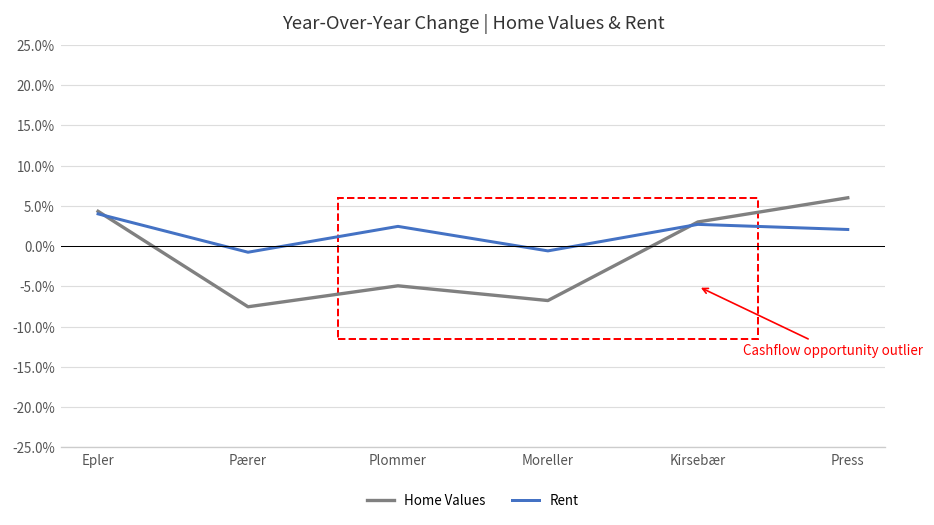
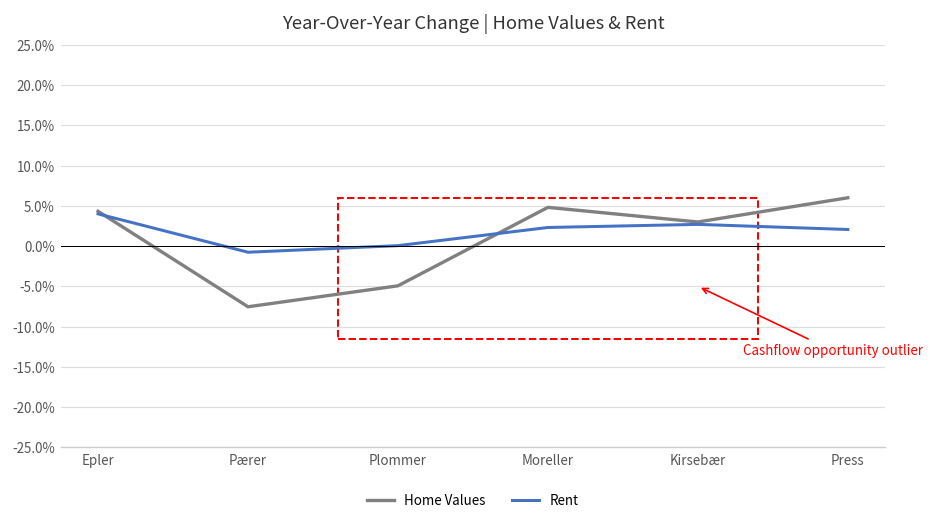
Rent, Plommer: 2% -> 0%
Home Values, Moreller: -7% -> 5%
Rent, Moreller: -1% -> 2%
